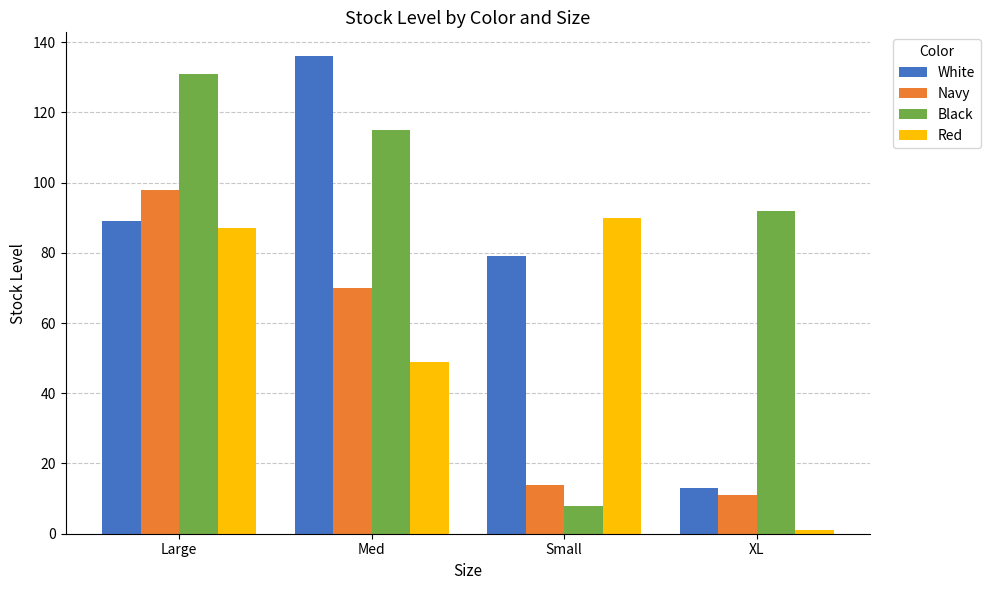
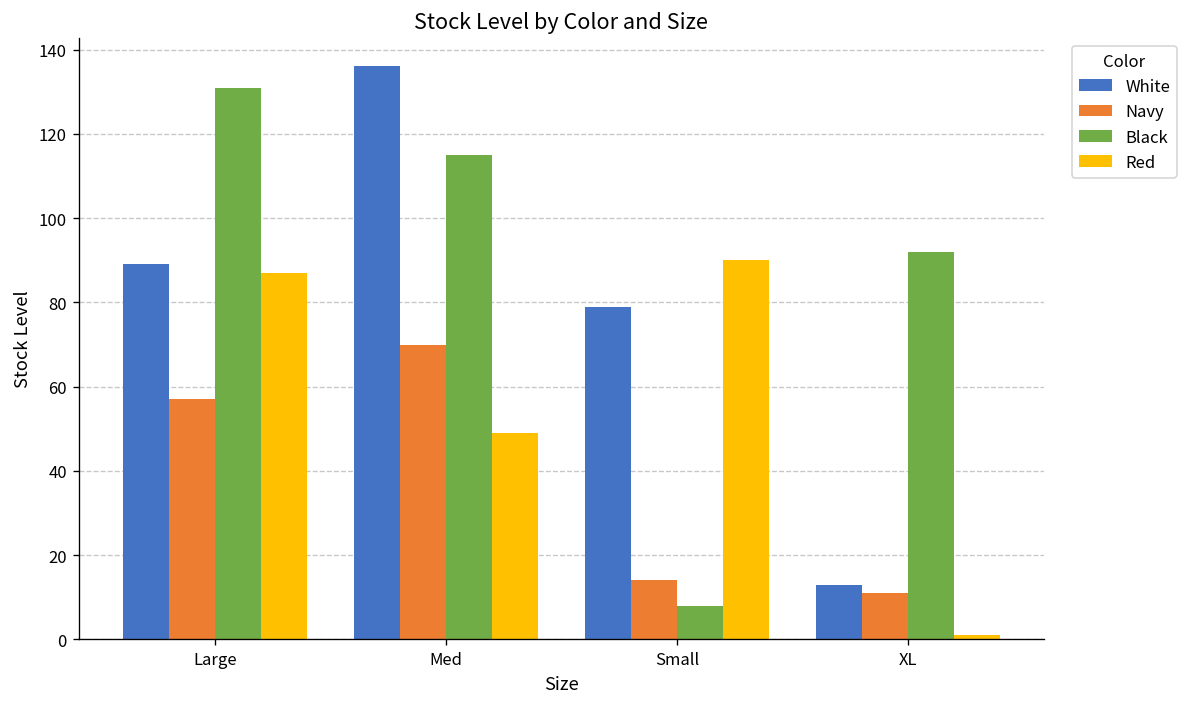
Navy, Large: 98 -> 57
